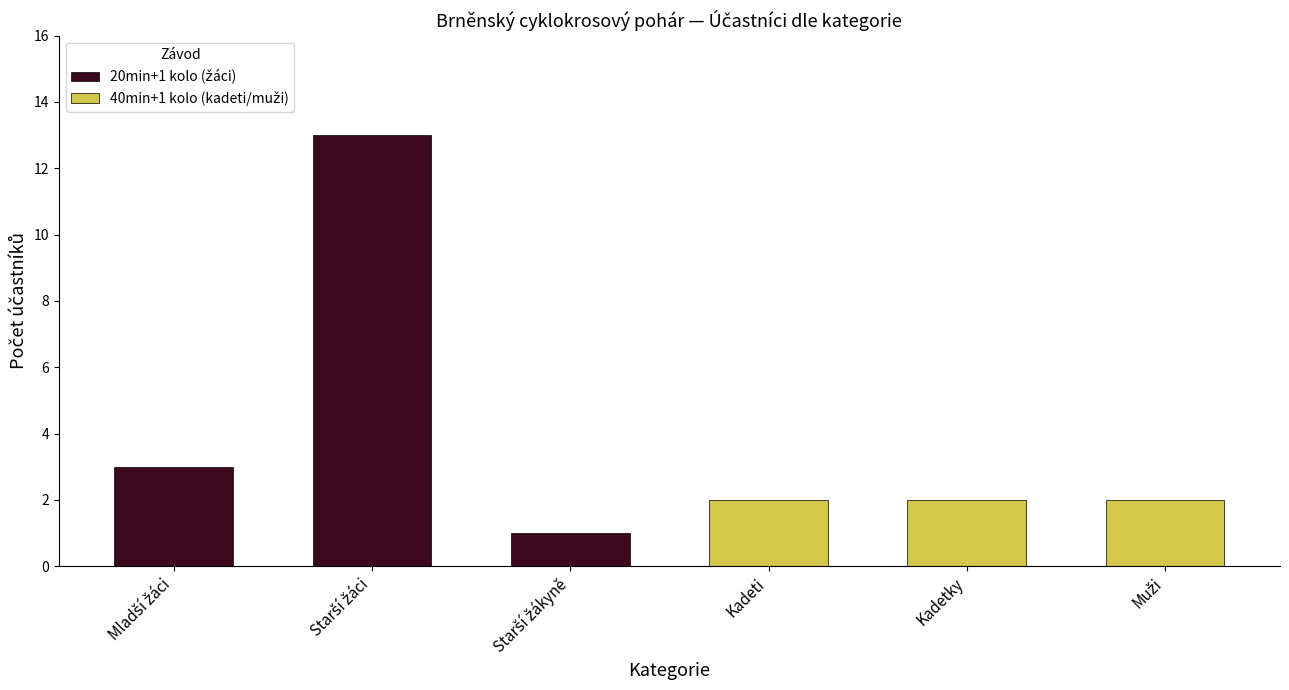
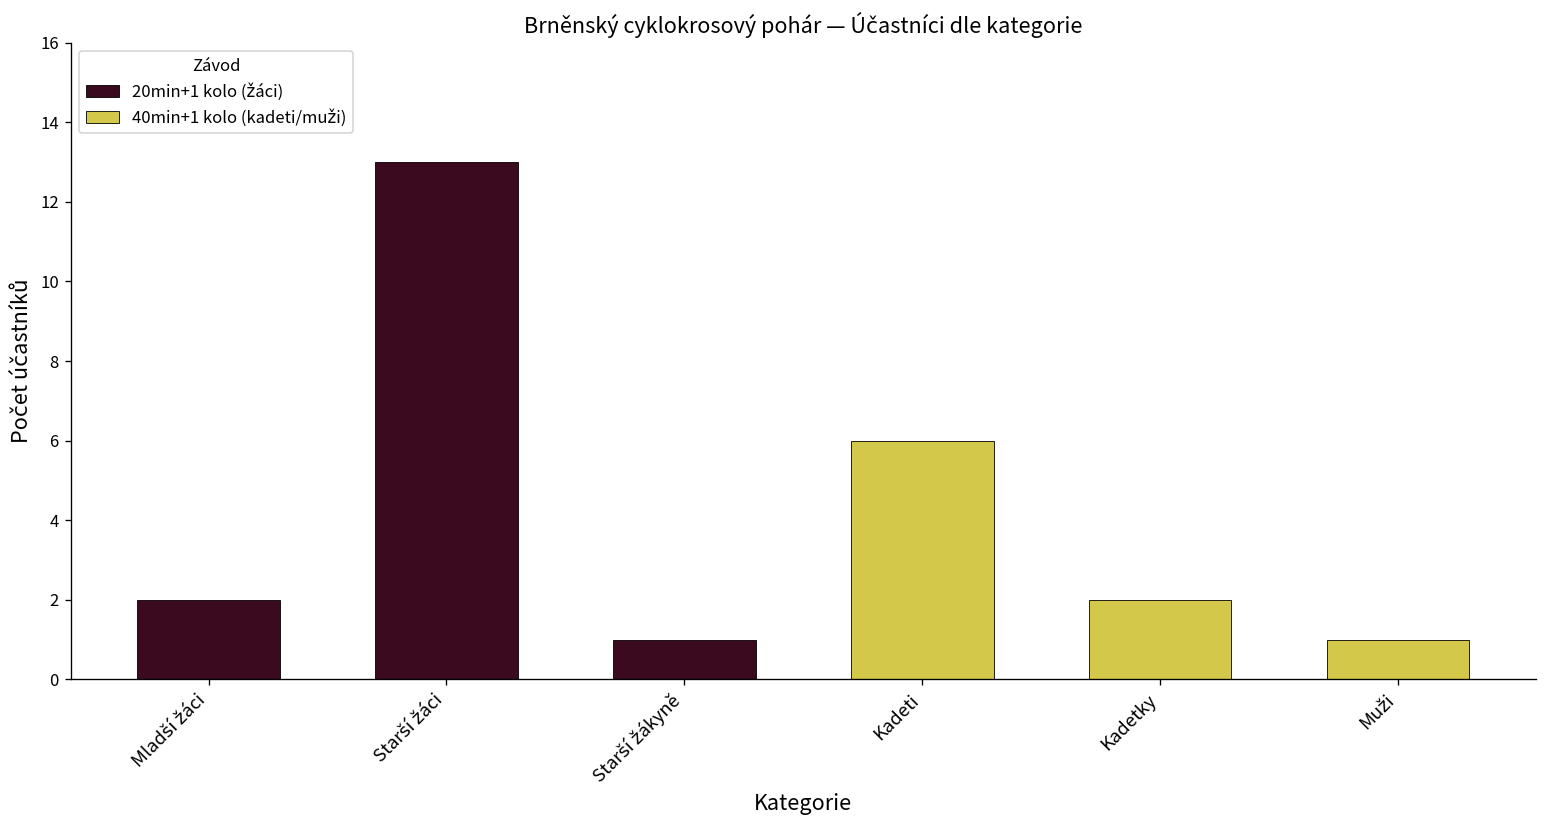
20min+1 kolo (žáci), Mladší žáci: 3 -> 2
40min+1 kolo (kadeti/muži), Kadeti: 2 -> 6
40min+1 kolo (kadeti/muži), Muži: 2 -> 1
